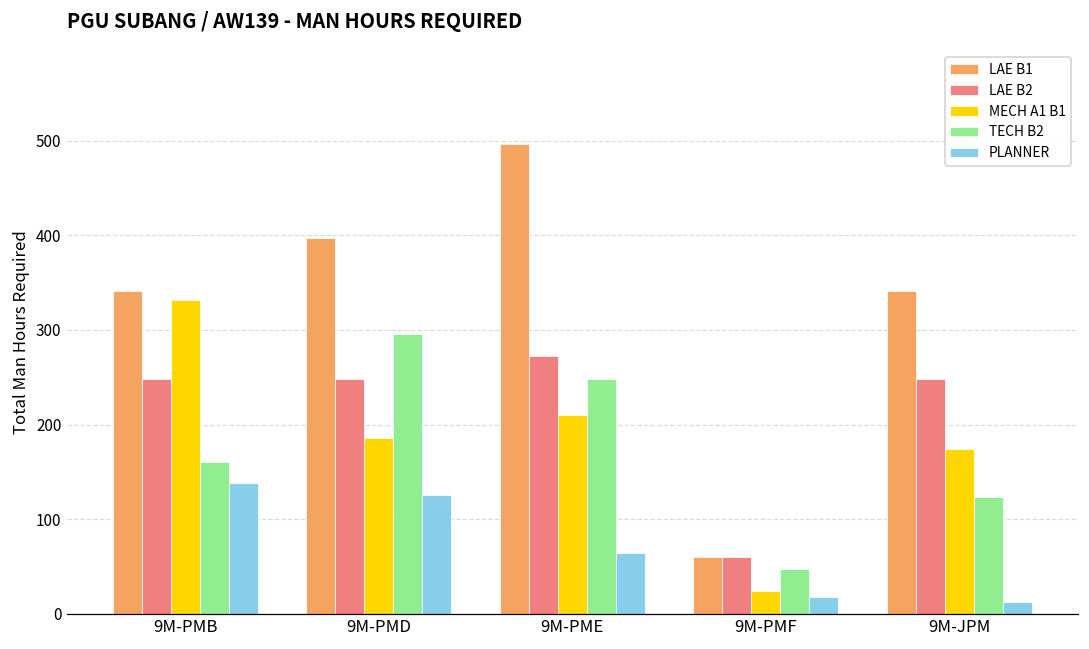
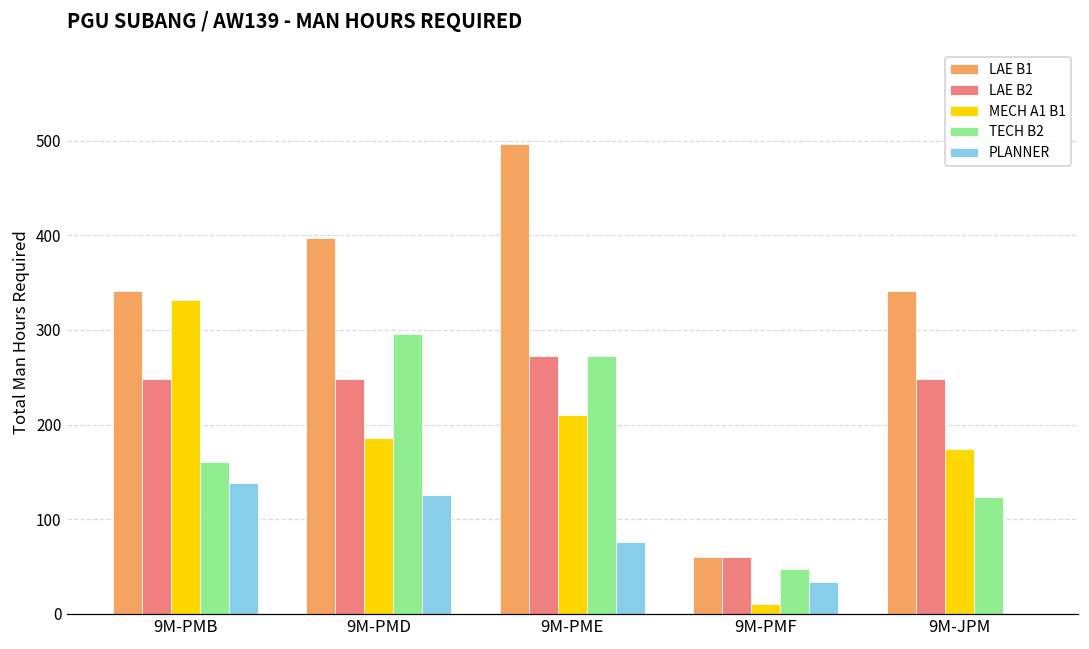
TECH B2, 9M-PME: 250 -> 270
PLANNER, 9M-PME: 60 -> 80
MECH A1 B1, 9M-PMF: 20 -> 10
PLANNER, 9M-PMF: 20 -> 30
PLANNER, 9M-JPM: 10 -> 0
